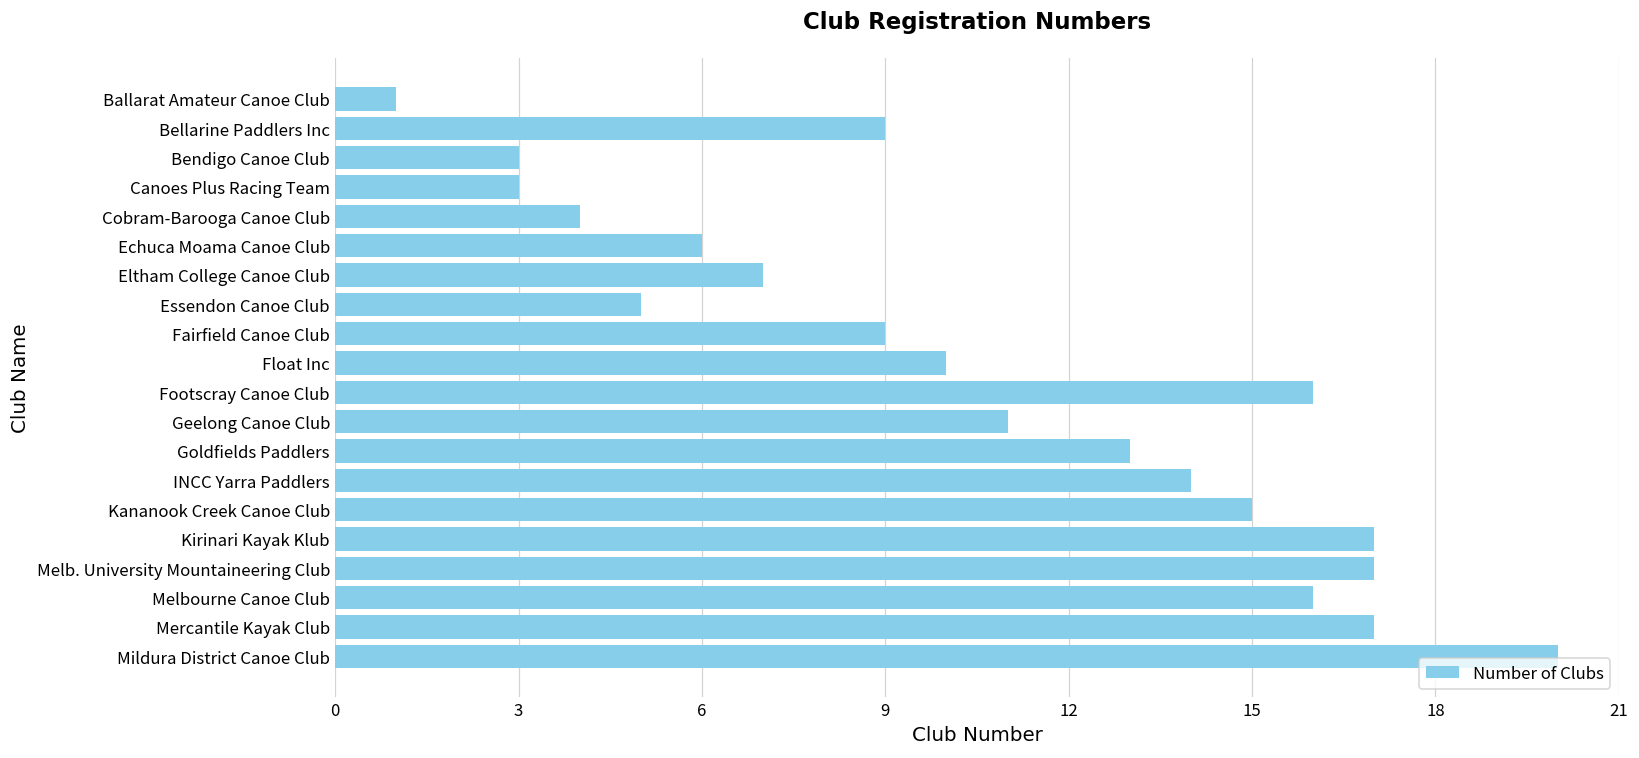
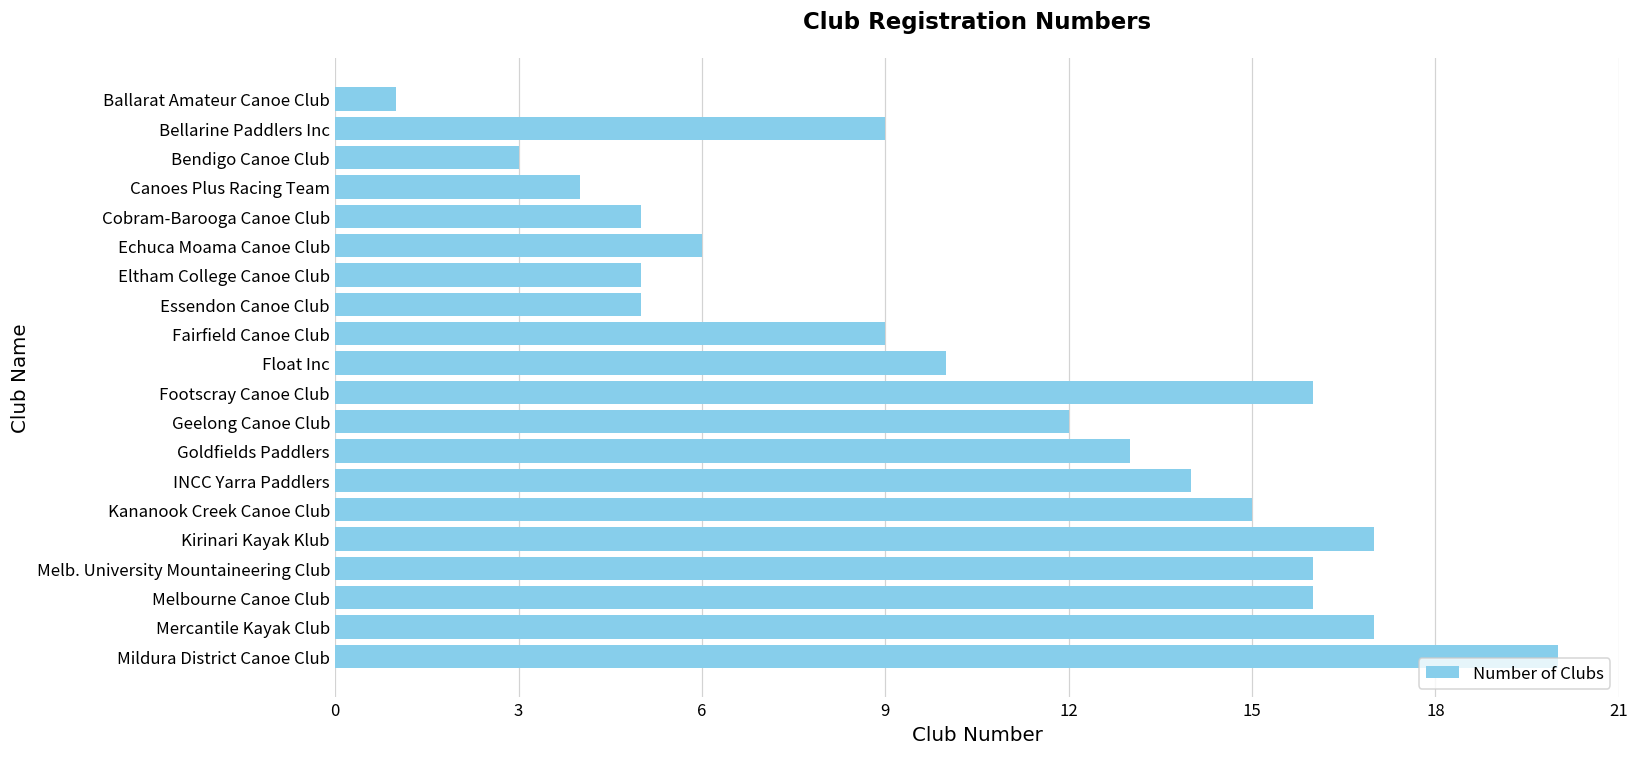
Canoes Plus Racing Team: 3 -> 4
Cobram-Barooga Canoe Club: 4 -> 5
Eltham College Canoe Club: 7 -> 5
Geelong Canoe Club: 11 -> 12
Melb. University Mountaineering Club: 17 -> 16
